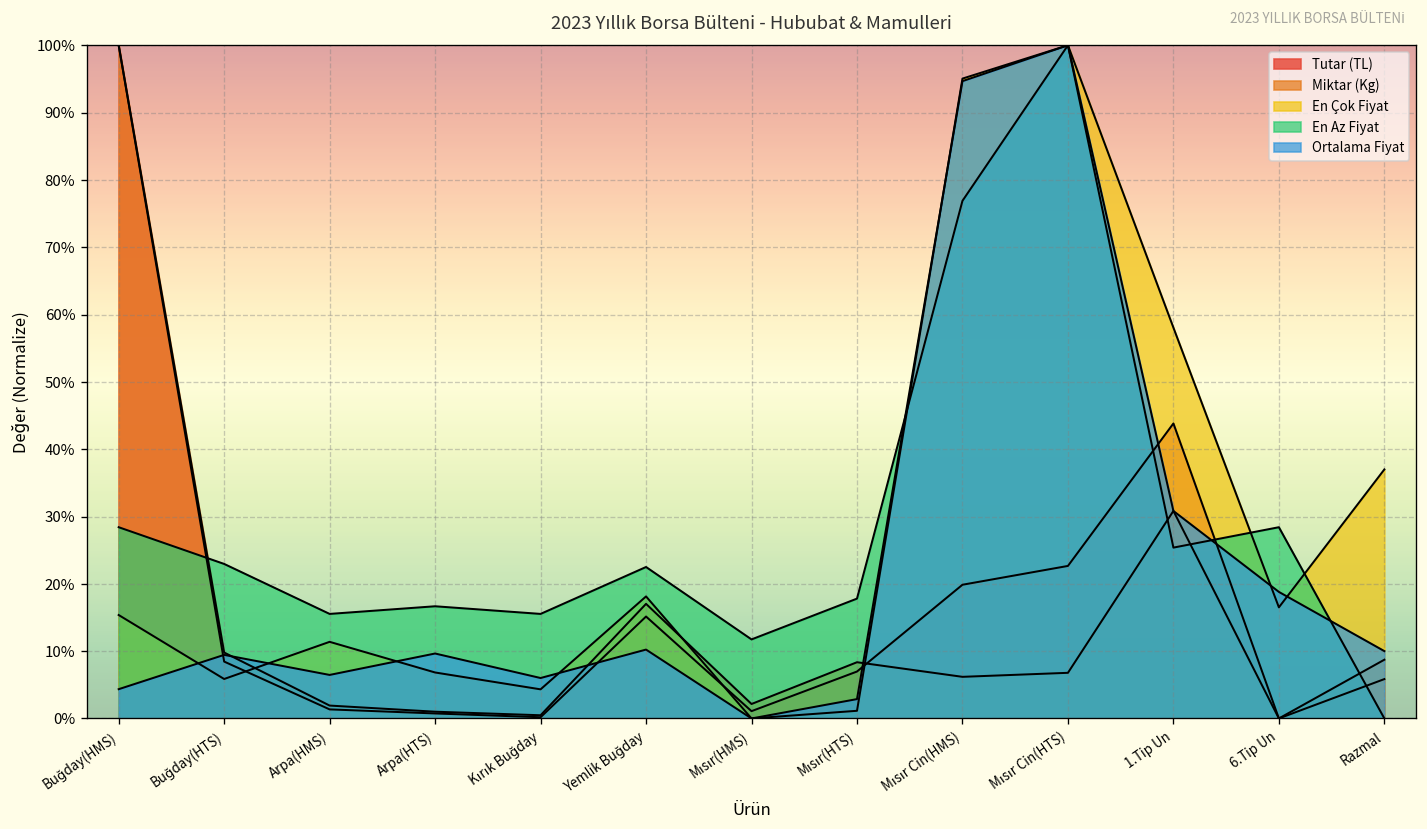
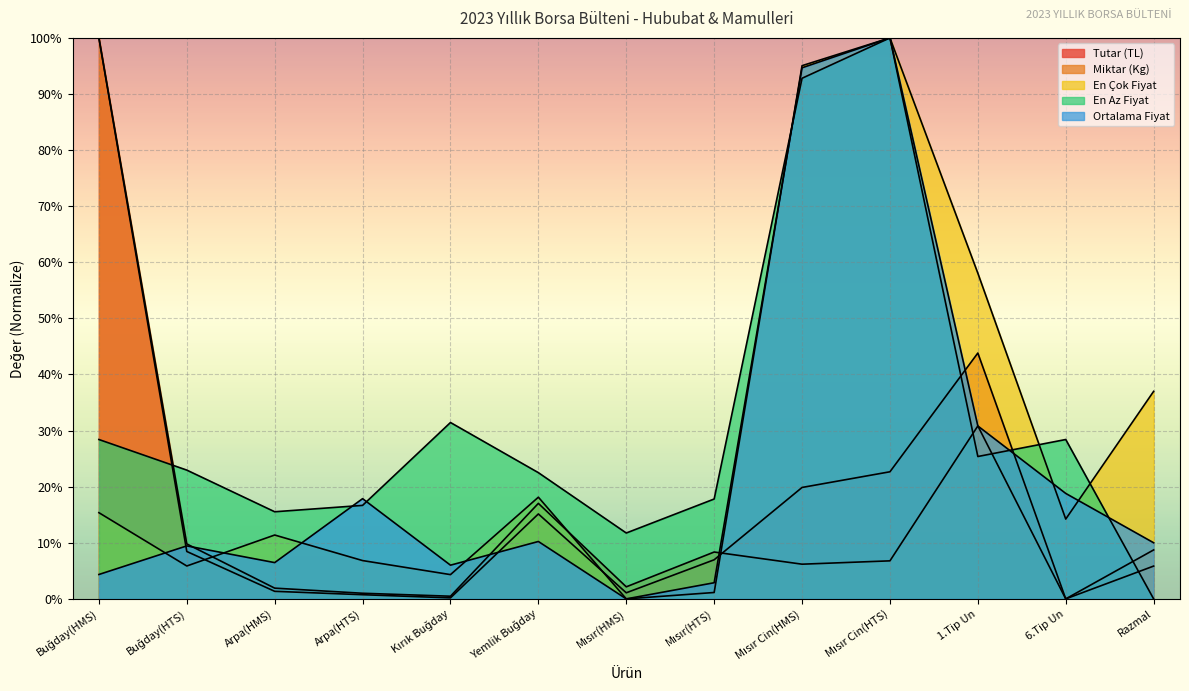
Ortalama Fiyat, Arpa(HTS): 10% -> 18%
En Az Fiyat, Kırık Buğday: 16% -> 31%
En Az Fiyat, Mısır Cin(HMS): 77% -> 93%
En Çok Fiyat, 6.Tip Un: 17% -> 14%
